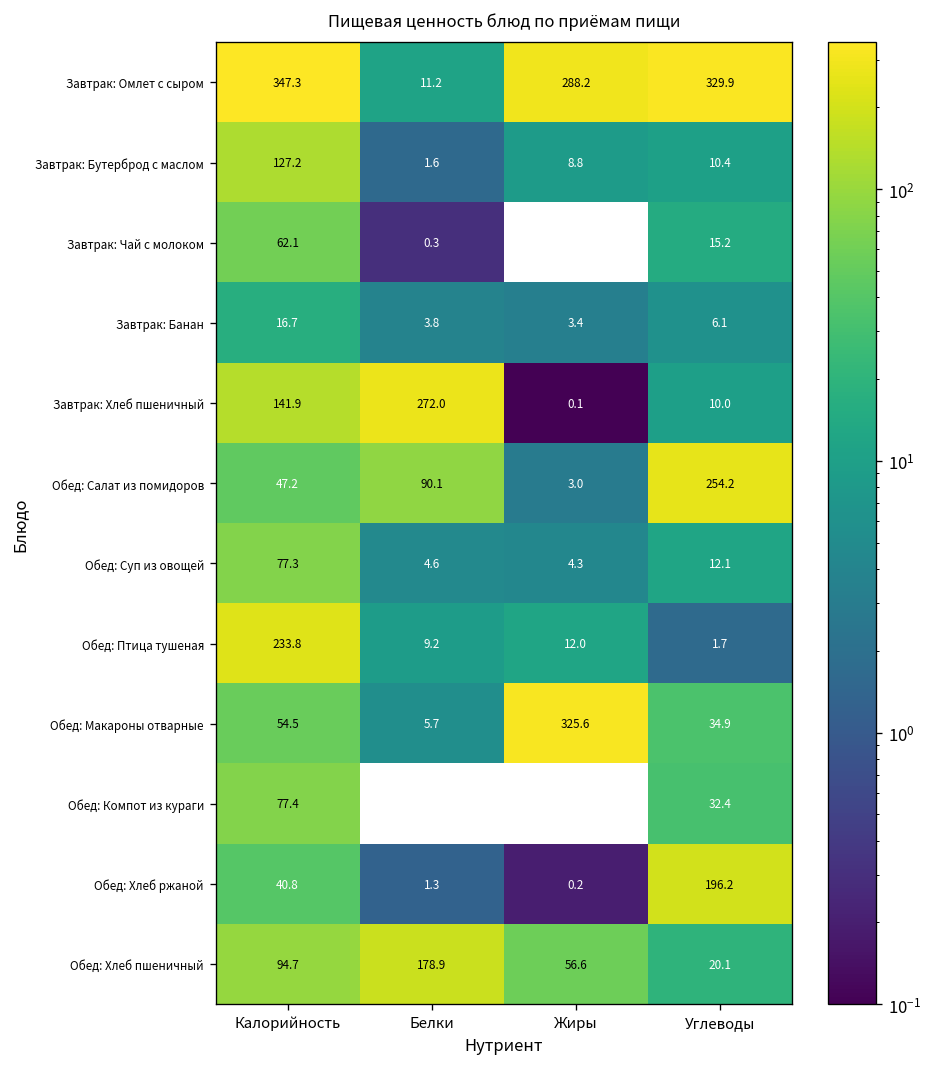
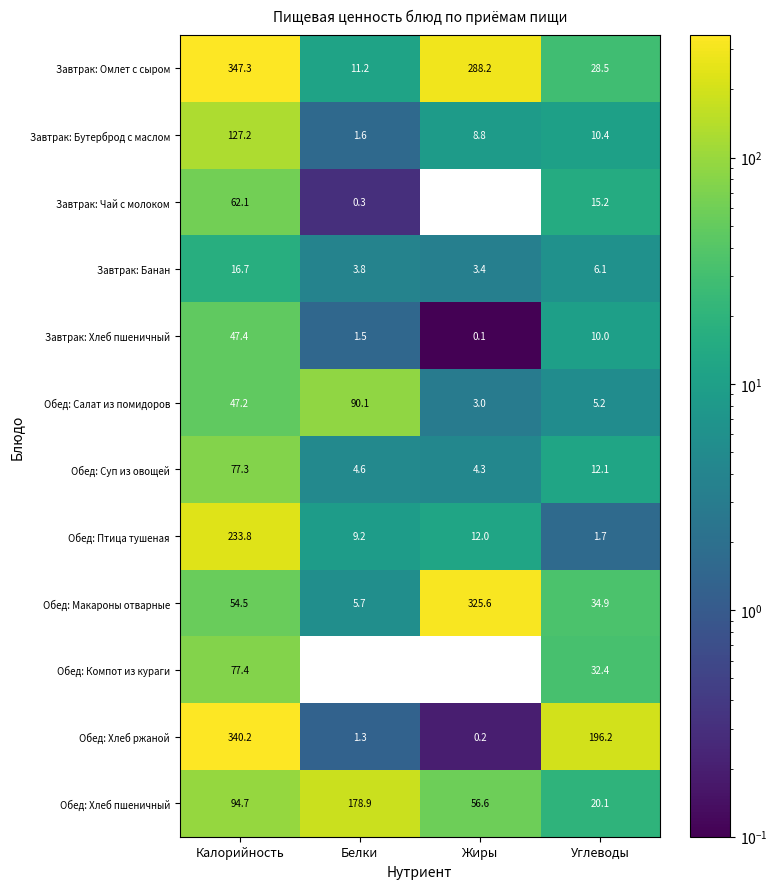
Завтрак: Омлет с сыром, Углеводы: 329.9 -> 28.5
Завтрак: Хлеб пшеничный, Калорийность: 141.9 -> 47.4
Завтрак: Хлеб пшеничный, Белки: 272.0 -> 1.5
Обед: Салат из помидоров, Углеводы: 254.2 -> 5.2
Обед: Хлеб ржаной, Калорийность: 40.8 -> 340.2
